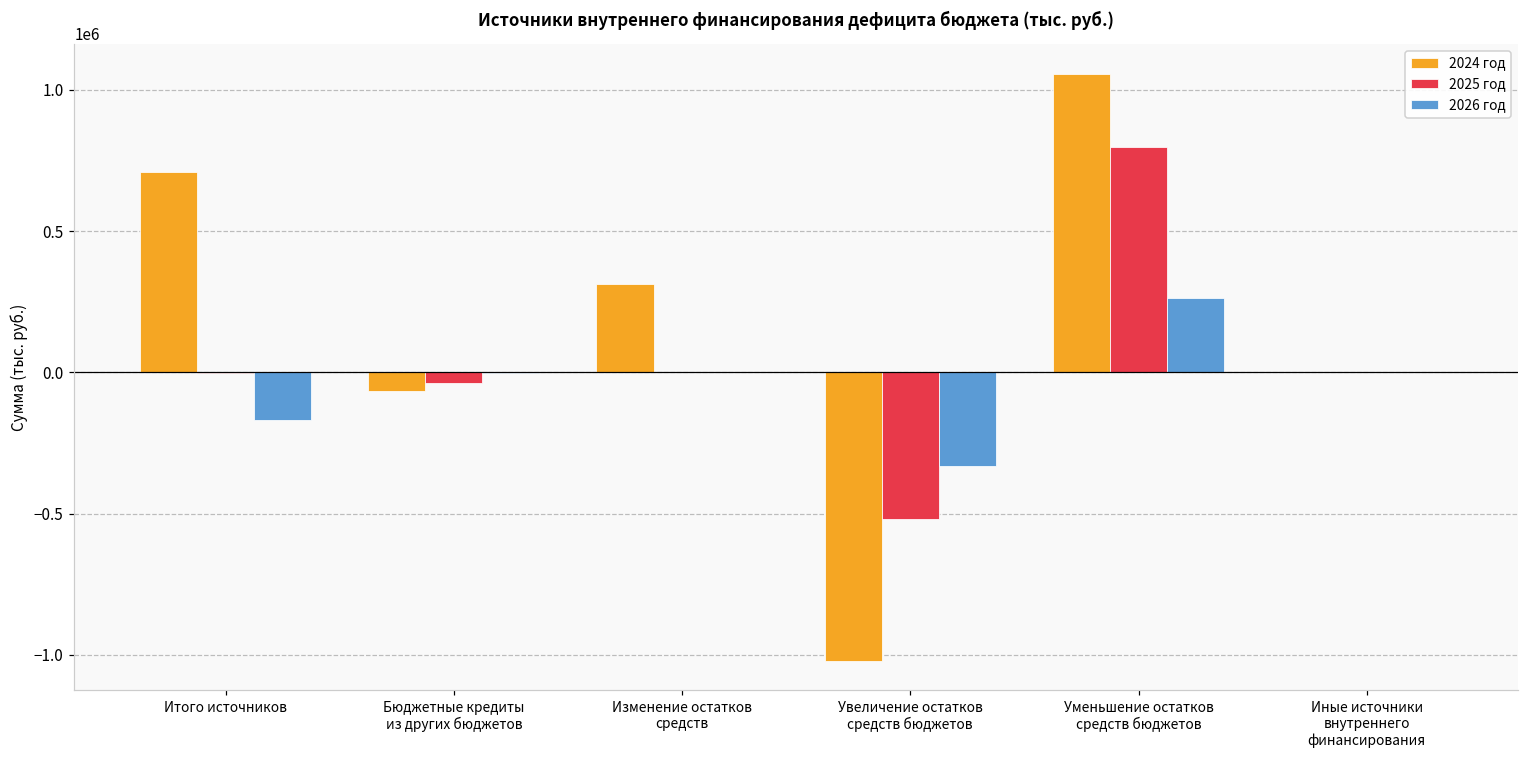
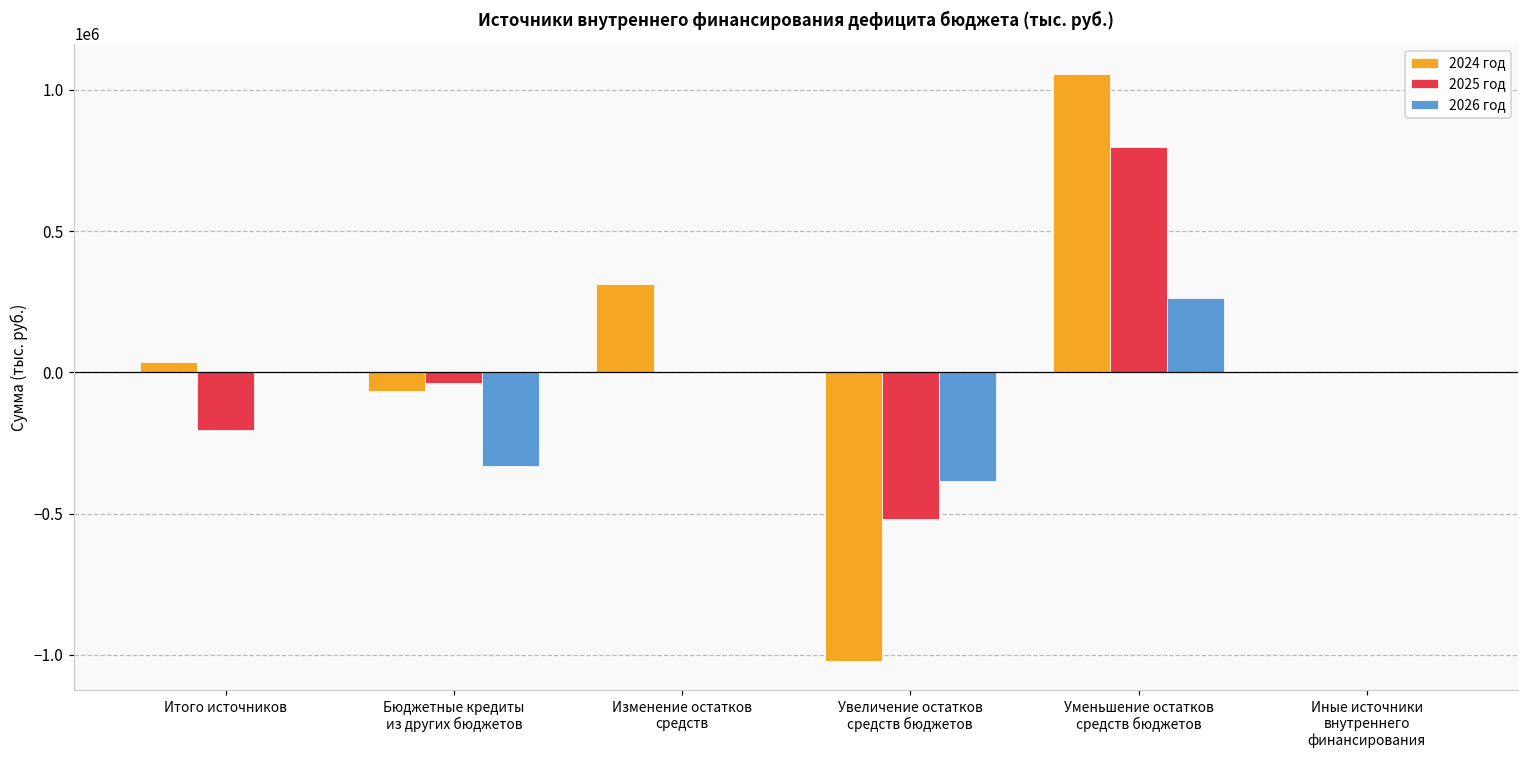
2024 год, Итого источников: 710000 -> 40000
2025 год, Итого источников: 0 -> -200000
2026 год, Итого источников: -170000 -> 0
2026 год, Бюджетные кредиты из других бюджетов: 0 -> -330000
2026 год, Увеличение остатков средств бюджетов: -330000 -> -390000
